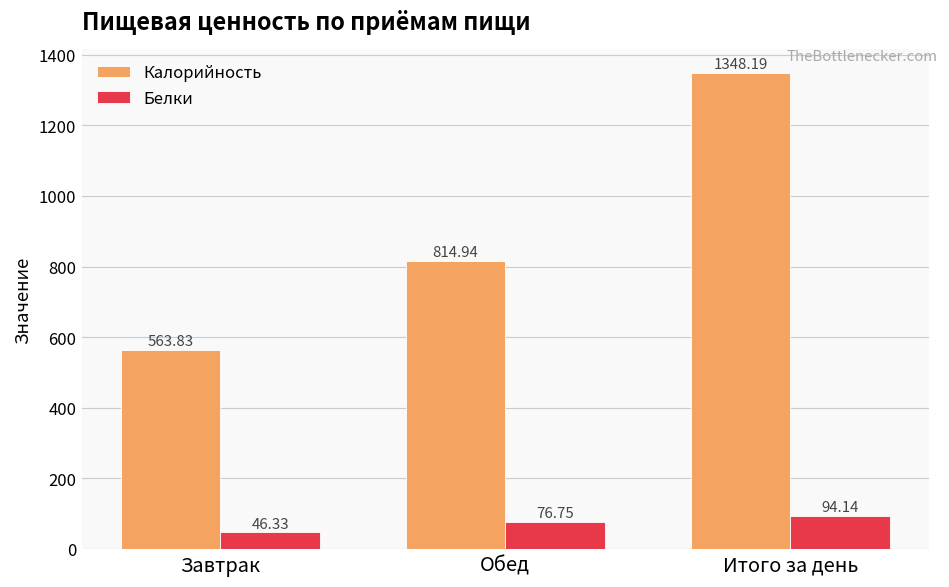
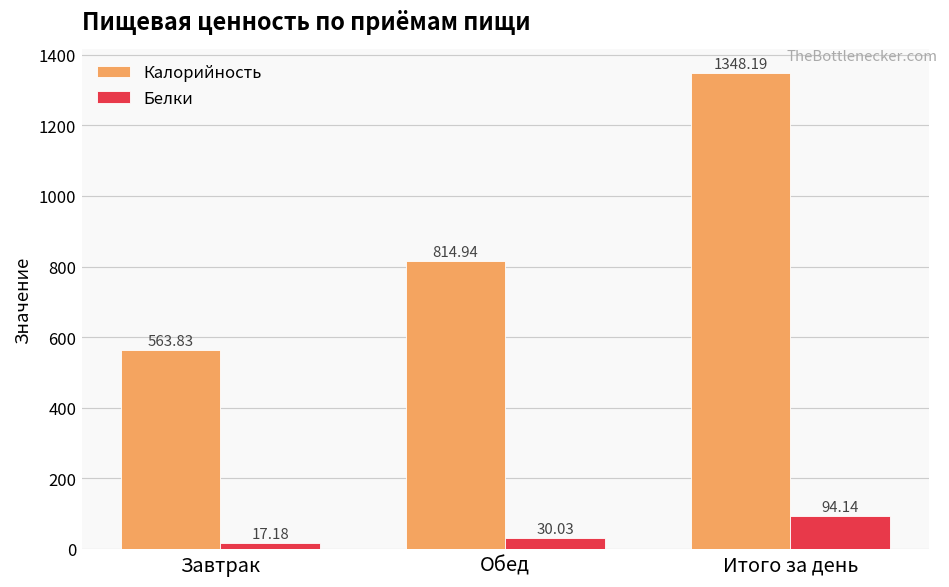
Белки, Завтрак: 46.33 -> 17.18
Белки, Обед: 76.75 -> 30.03
